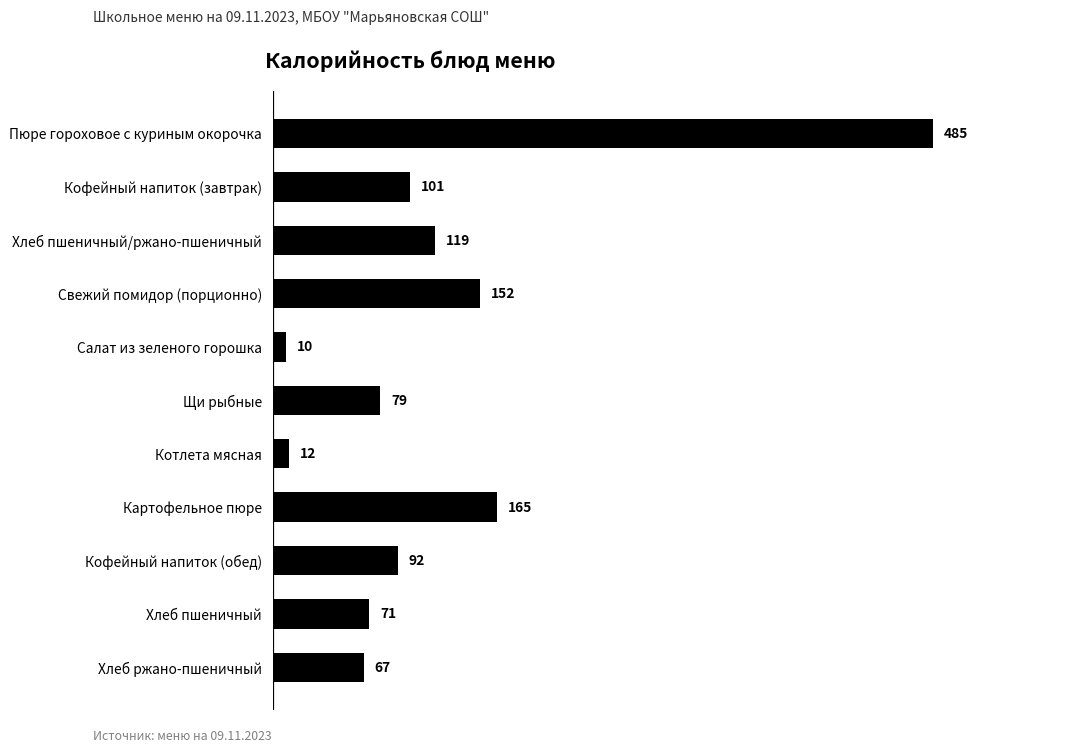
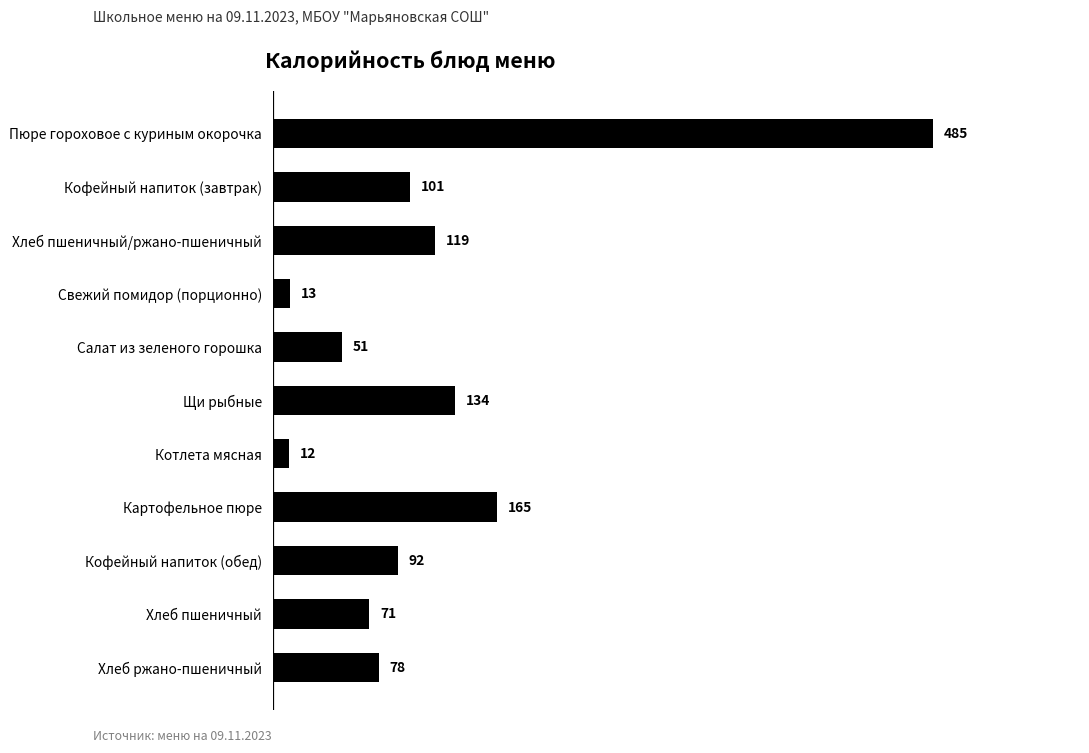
Свежий помидор (порционно): 152 -> 13
Салат из зеленого горошка: 10 -> 51
Щи рыбные: 79 -> 134
Хлеб ржано-пшеничный: 67 -> 78
